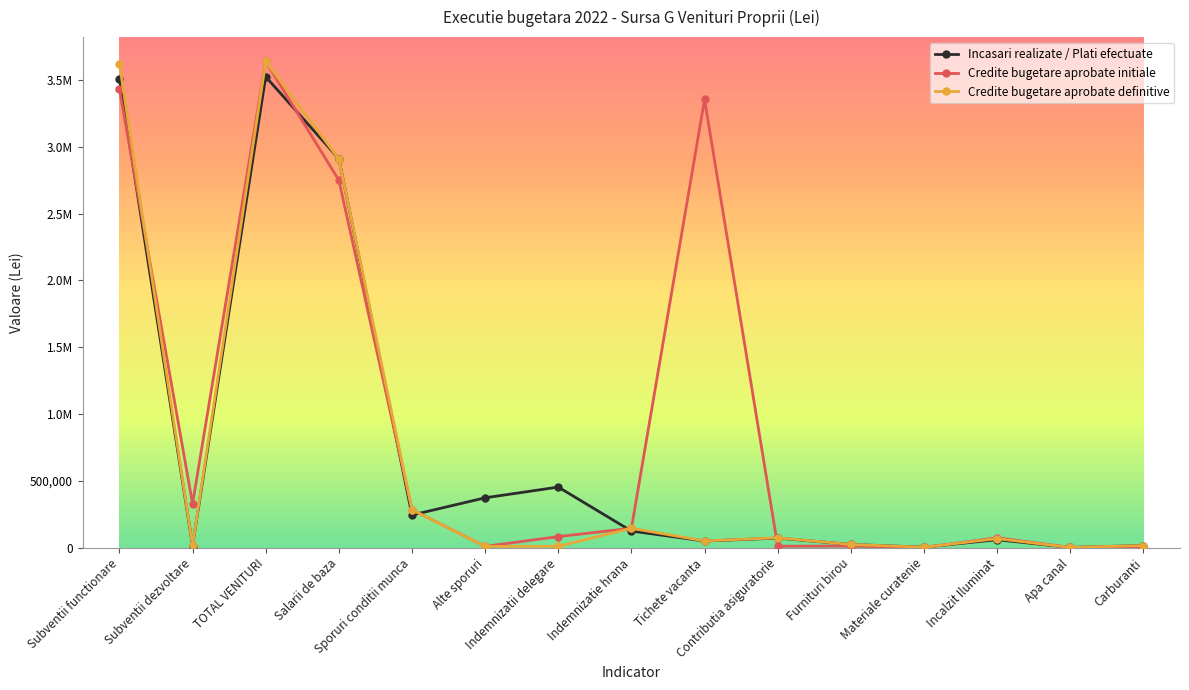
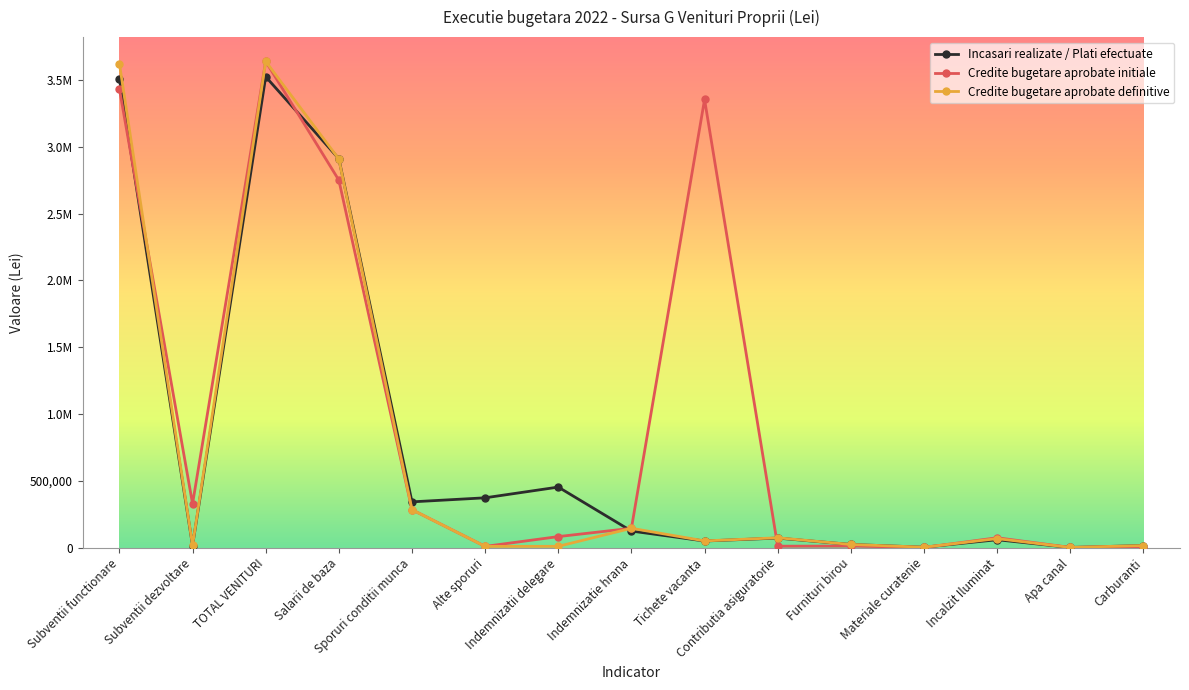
Incasari realizate / Plati efectuate, Sporuri conditii munca: 240,000 -> 340,000
